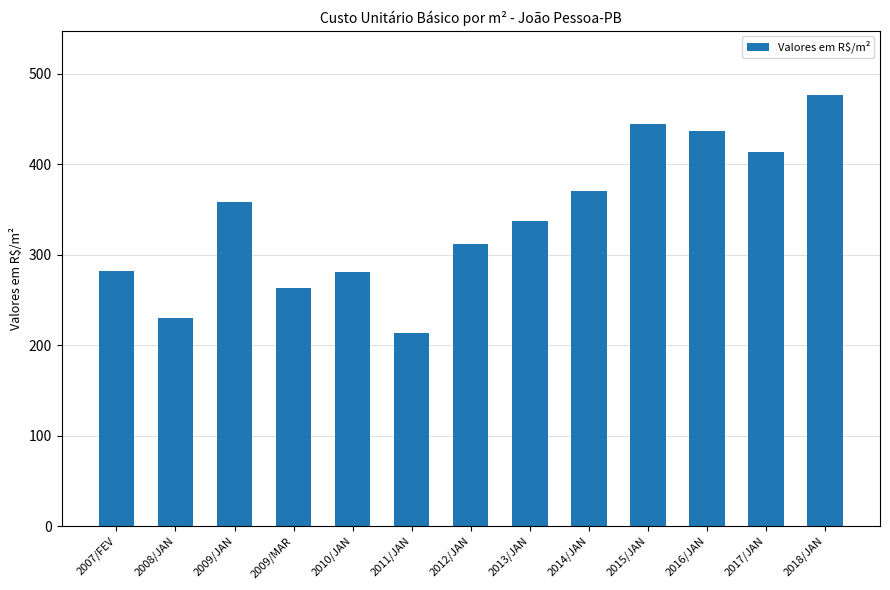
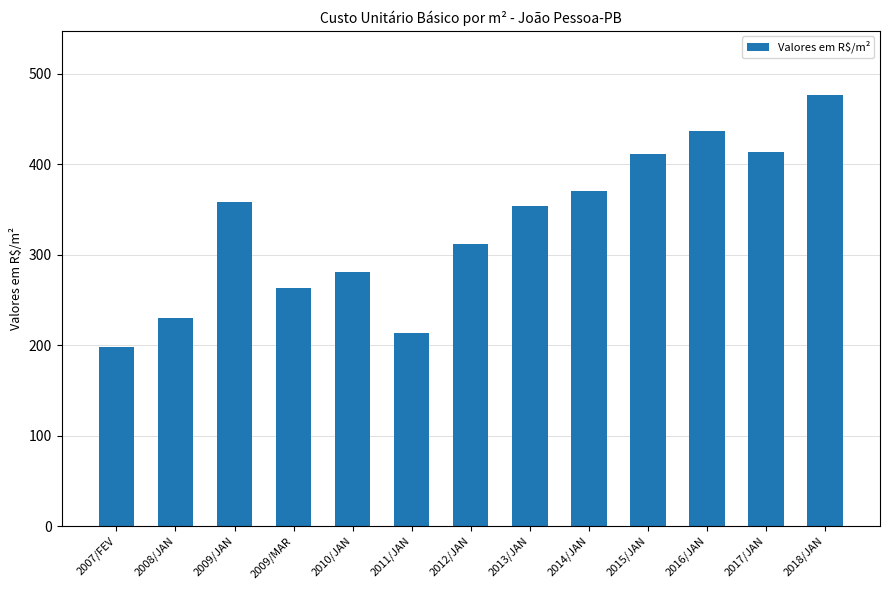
2007/FEV: 280 -> 200
2013/JAN: 340 -> 350
2015/JAN: 450 -> 410
